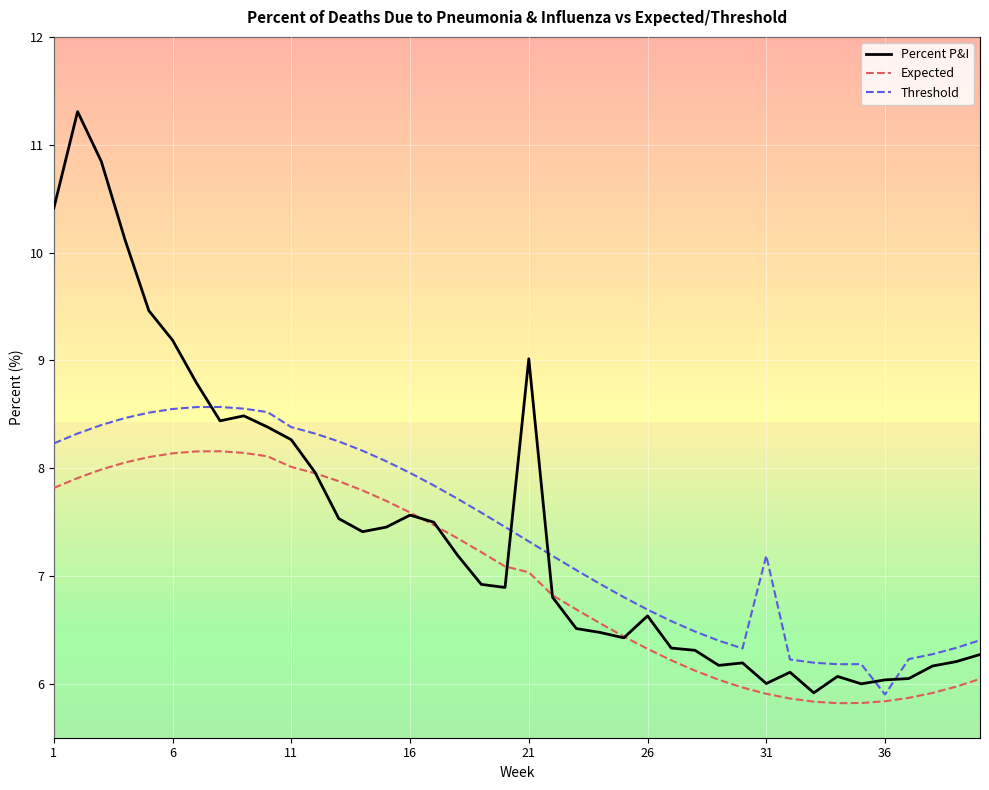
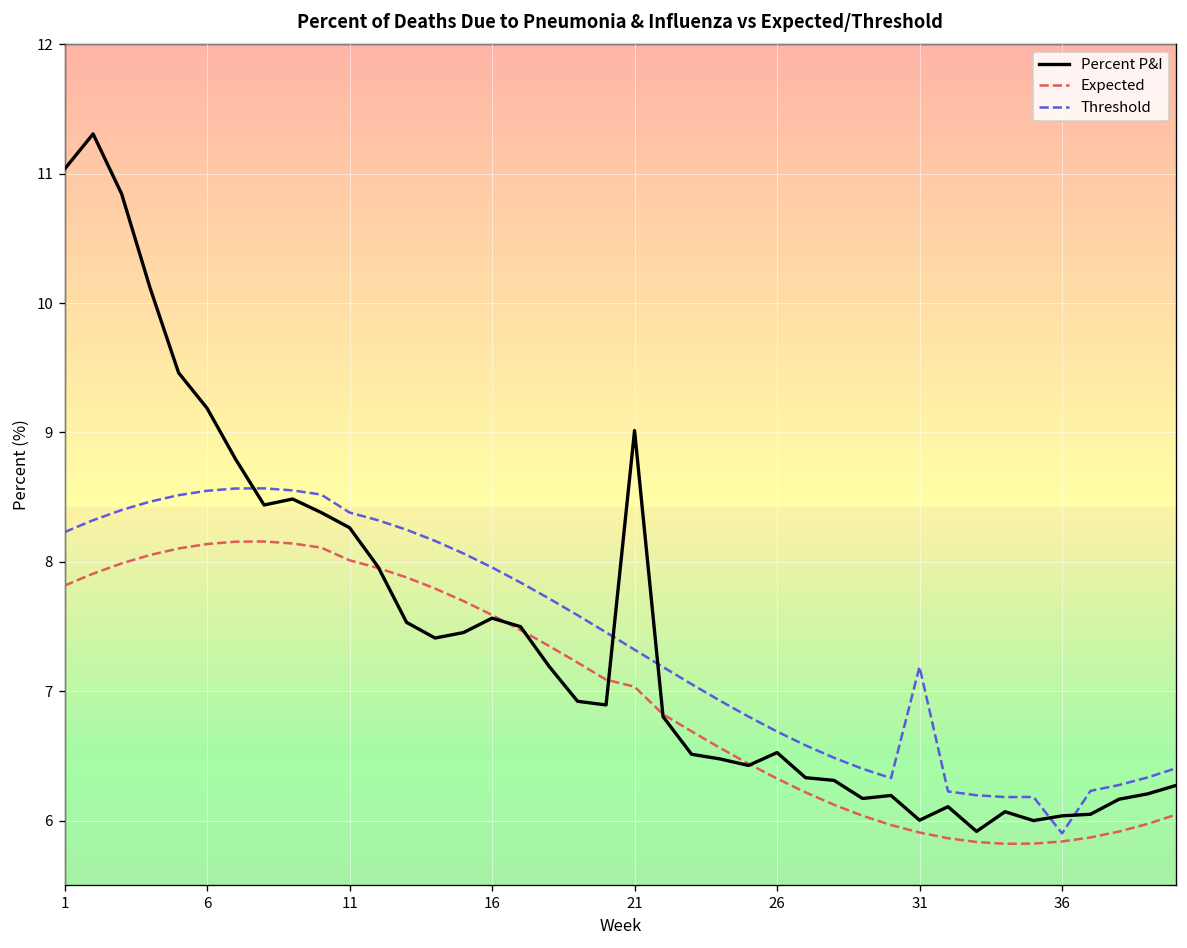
Percent P&I, 1: 10.41 -> 11.04
Percent P&I, 26: 6.63 -> 6.53
